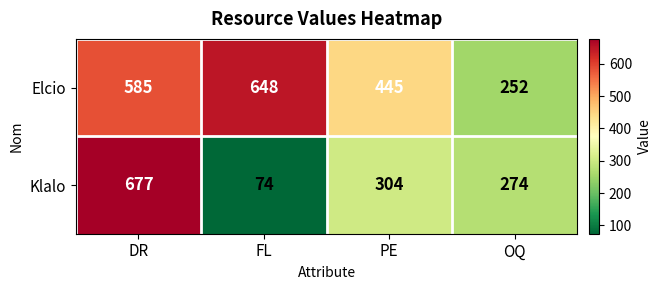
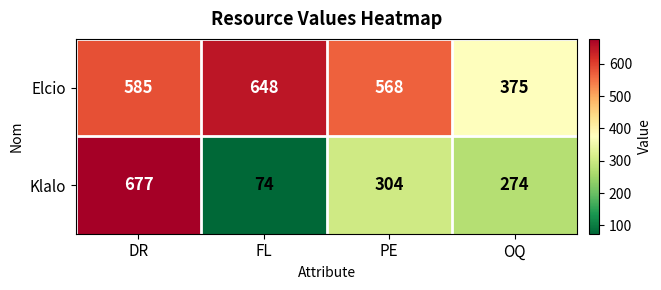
Elcio, PE: 445 -> 568
Elcio, OQ: 252 -> 375
